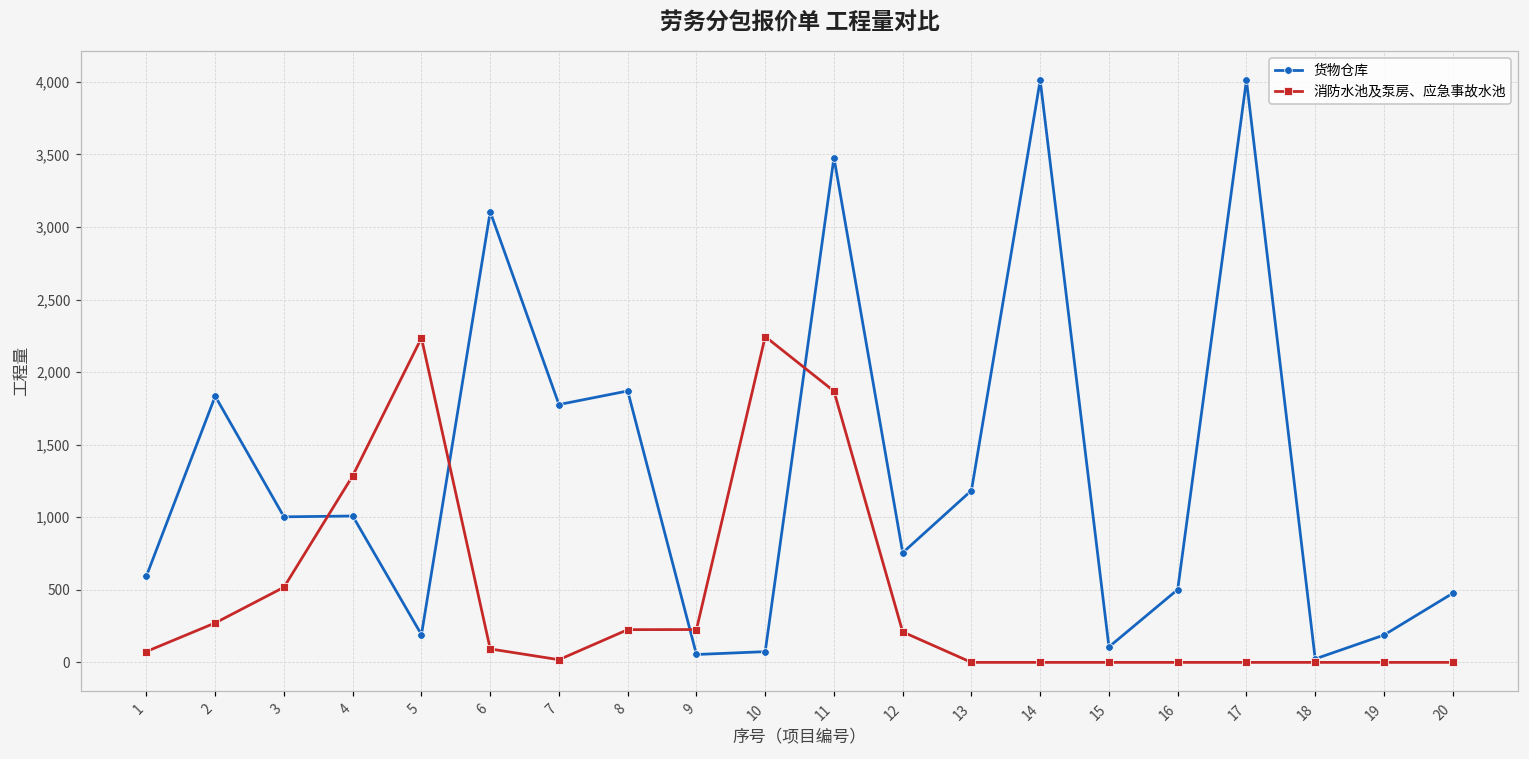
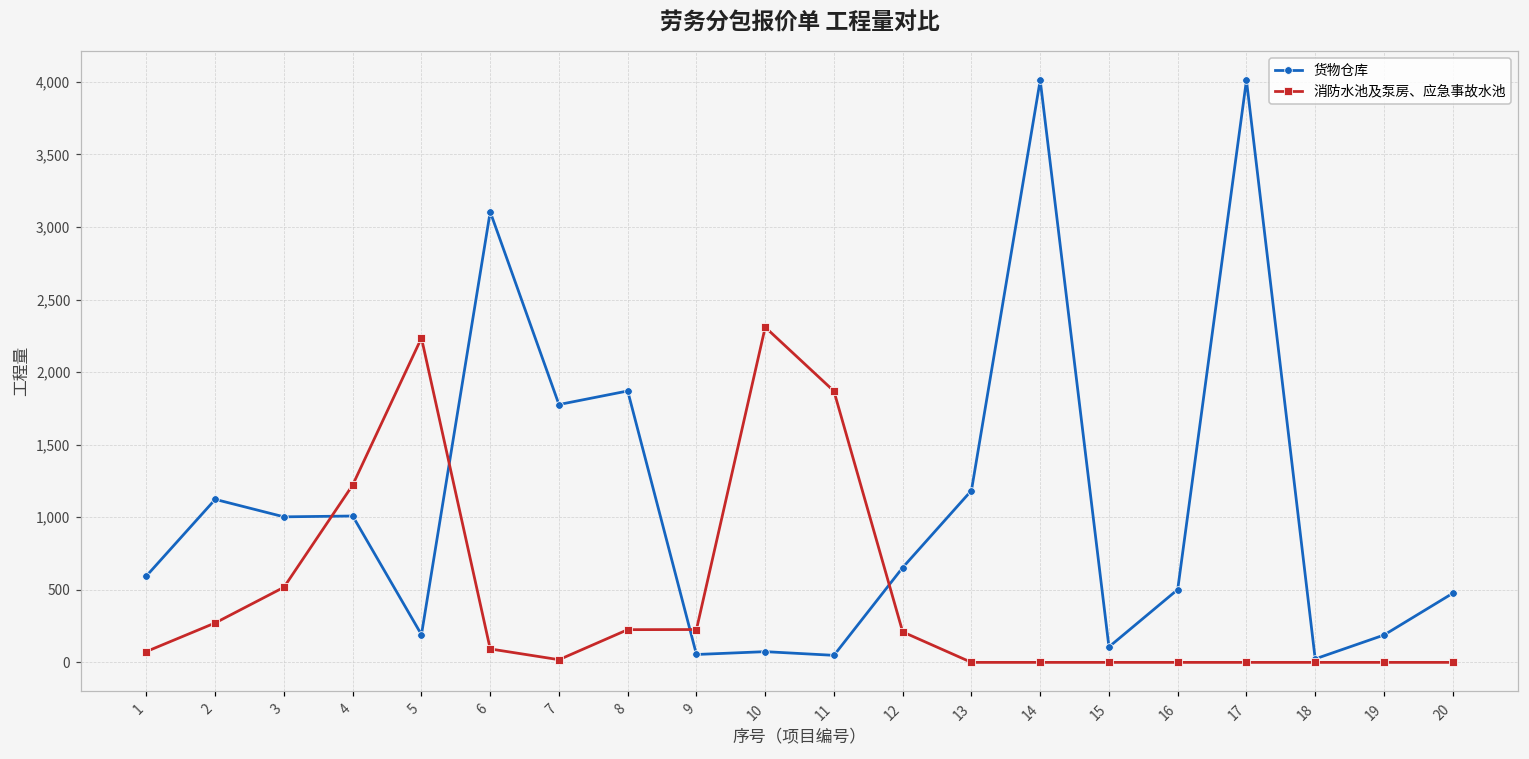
货物仓库, 2: 1,830 -> 1,120
消防水池及泵房、应急事故水池, 4: 1,290 -> 1,220
消防水池及泵房、应急事故水池, 10: 2,250 -> 2,310
货物仓库, 11: 3,480 -> 50
货物仓库, 12: 760 -> 650
